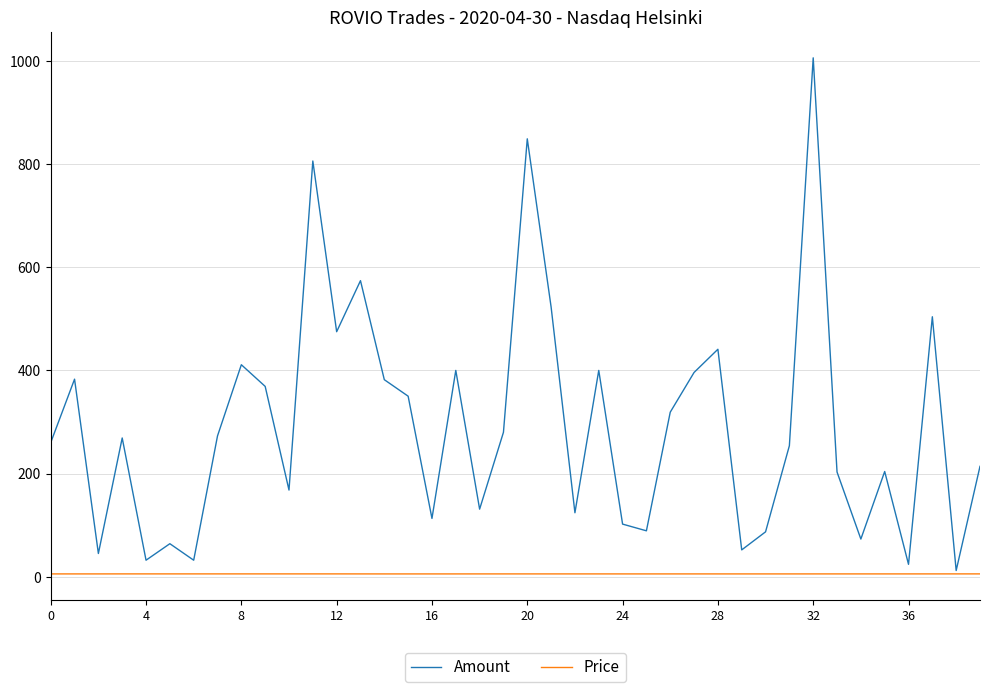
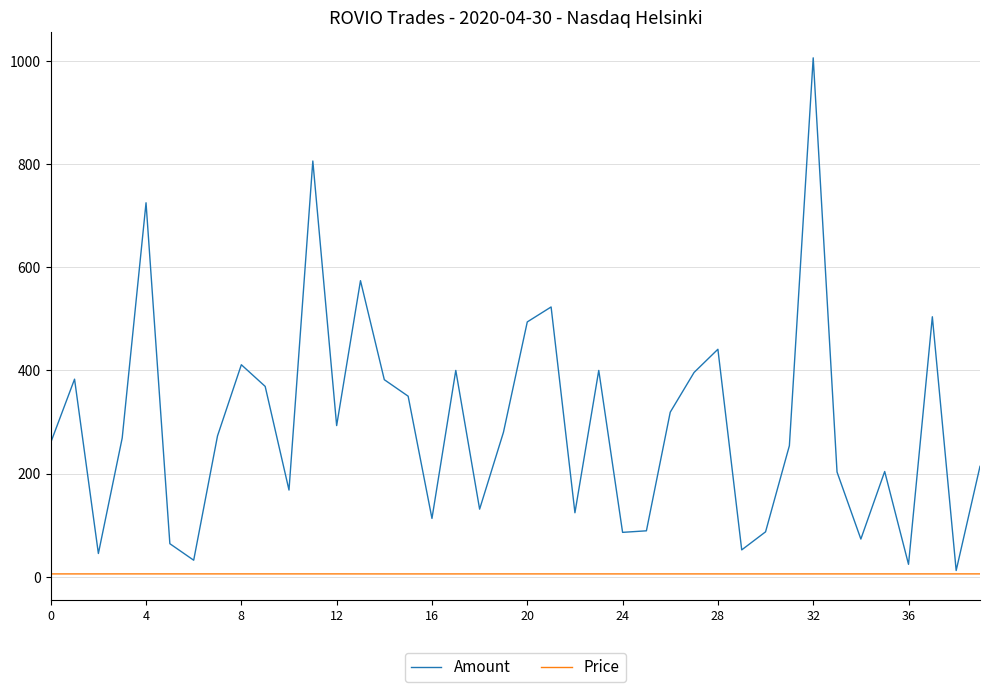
Amount, 4: 30 -> 730
Amount, 12: 480 -> 290
Amount, 20: 850 -> 490
Amount, 24: 100 -> 90
